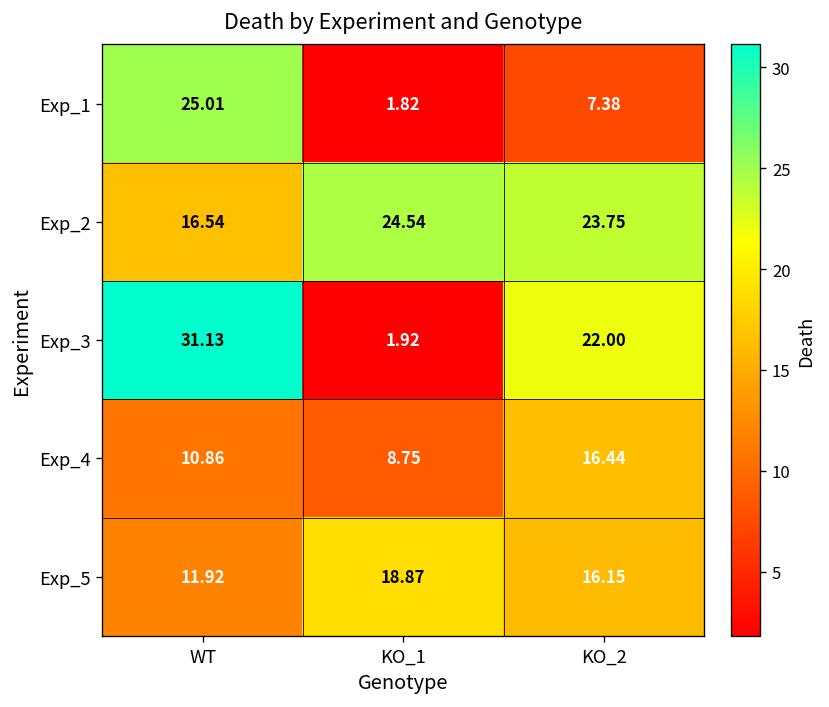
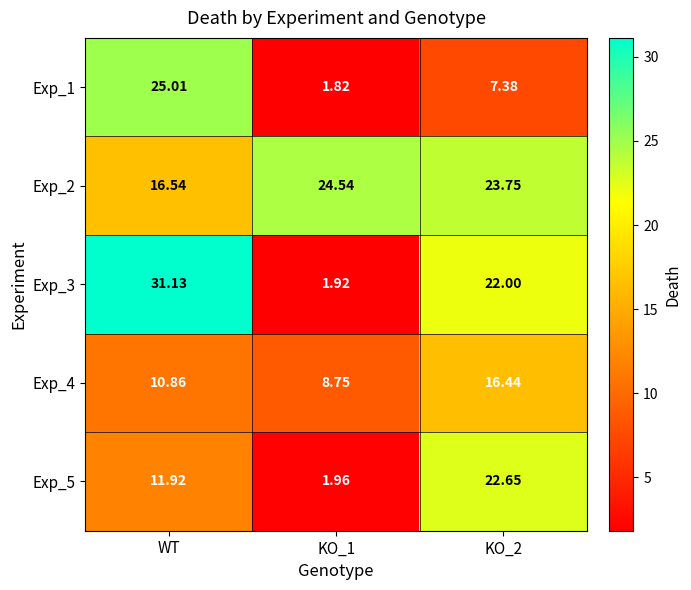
Exp_5, KO_1: 18.87 -> 1.96
Exp_5, KO_2: 16.15 -> 22.65
